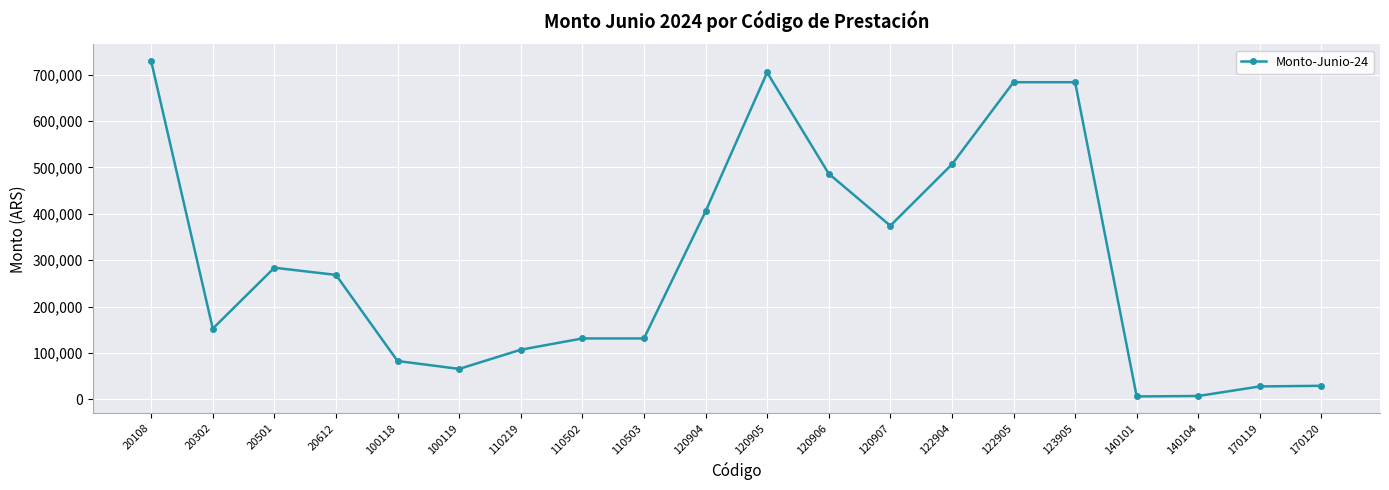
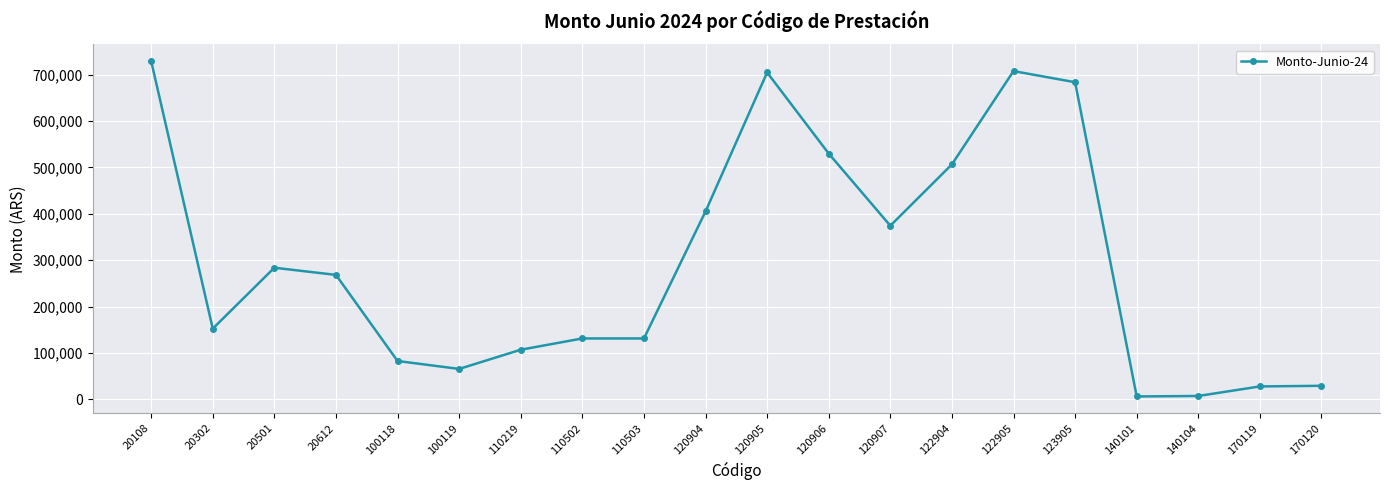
120906: 490,000 -> 530,000
122905: 680,000 -> 710,000
